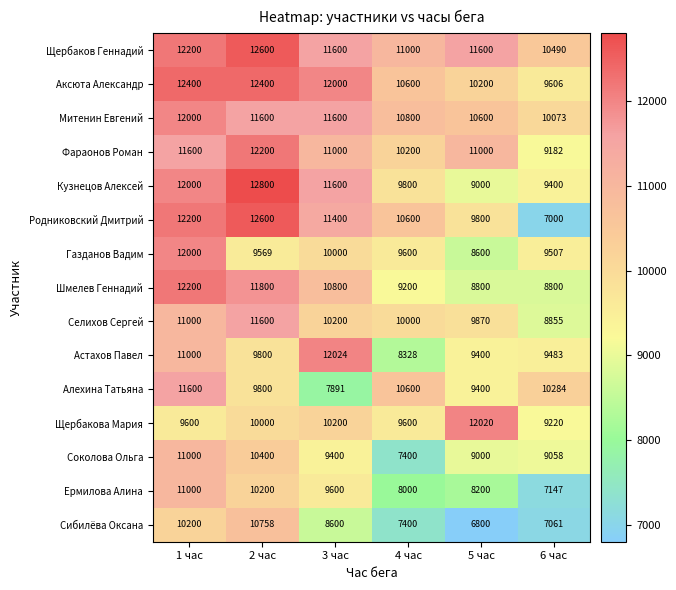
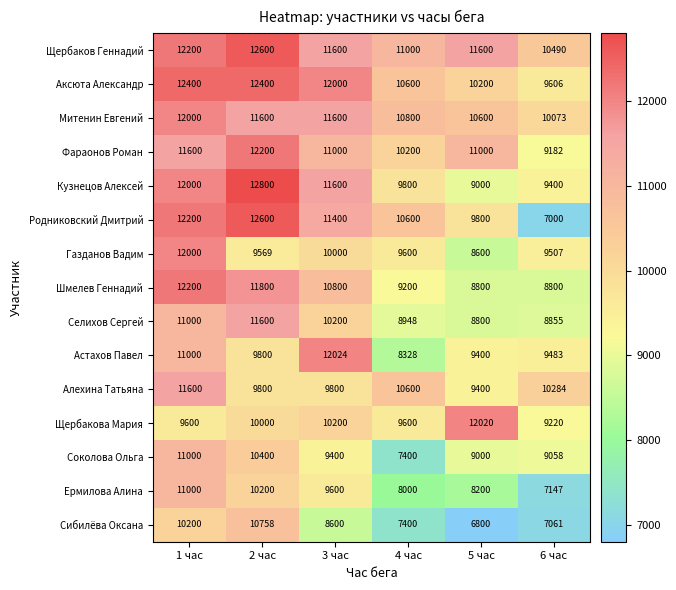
Селихов Сергей, 4 час: 10000 -> 8948
Селихов Сергей, 5 час: 9870 -> 8800
Алехина Татьяна, 3 час: 7891 -> 9800
